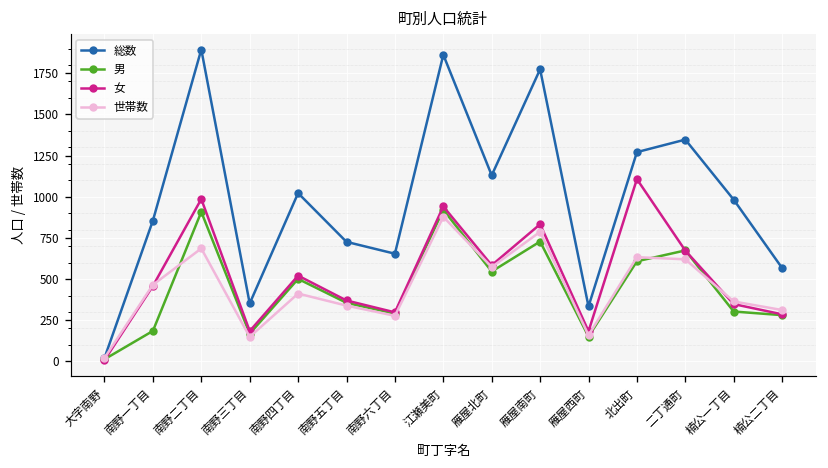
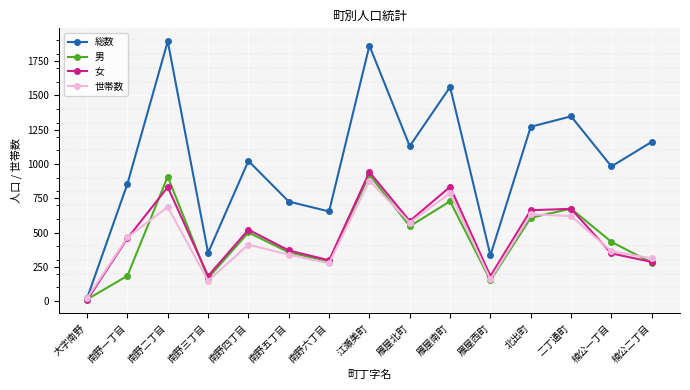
女, 南野二丁目: 990 -> 830
総数, 雁屋南町: 1770 -> 1560
女, 北出町: 1110 -> 660
男, 楠公一丁目: 300 -> 430
総数, 楠公二丁目: 570 -> 1160
